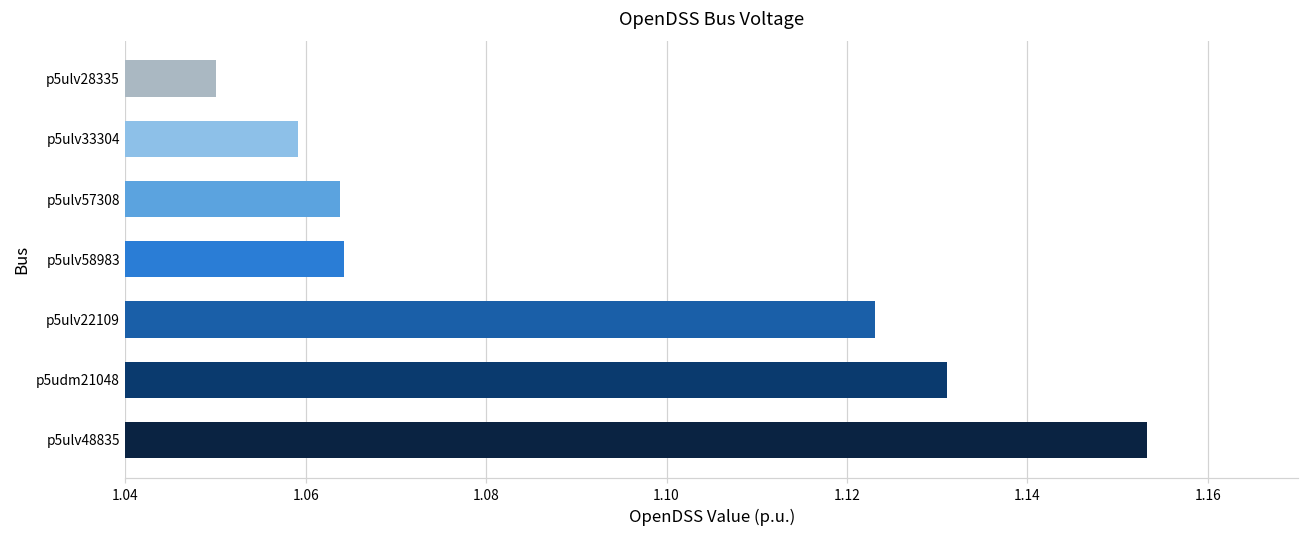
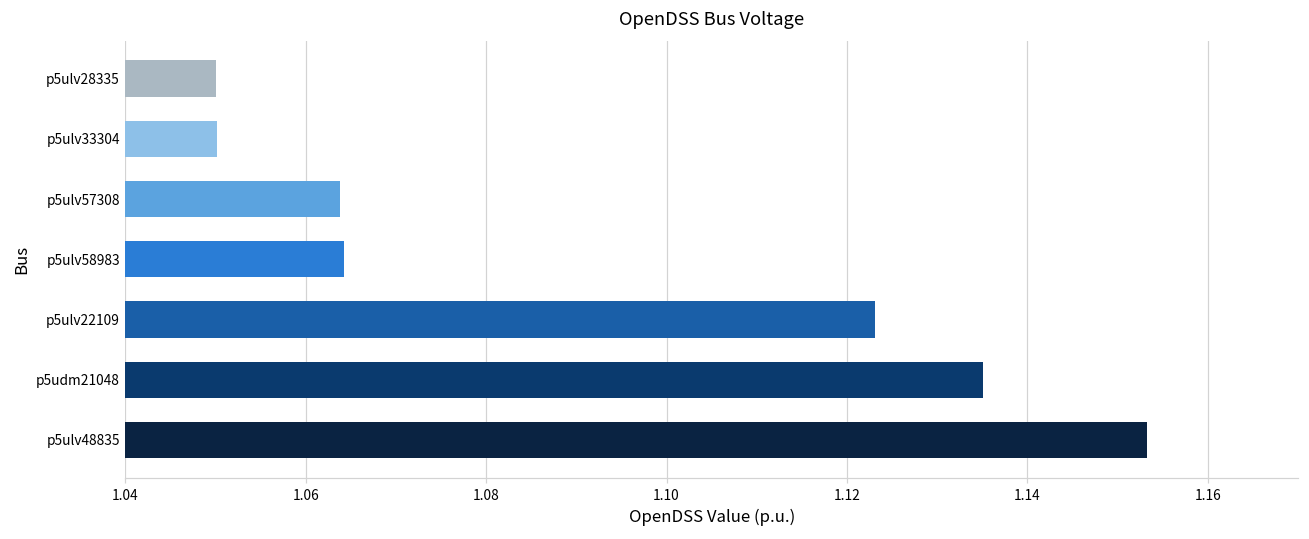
p5ulv33304: 1.059 -> 1.050
p5udm21048: 1.131 -> 1.135
